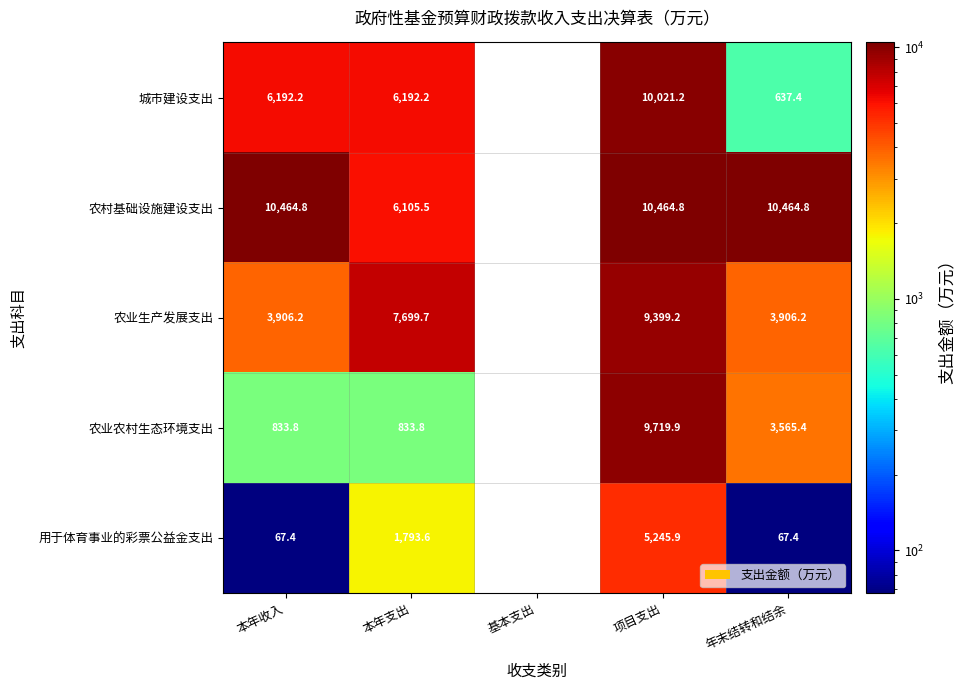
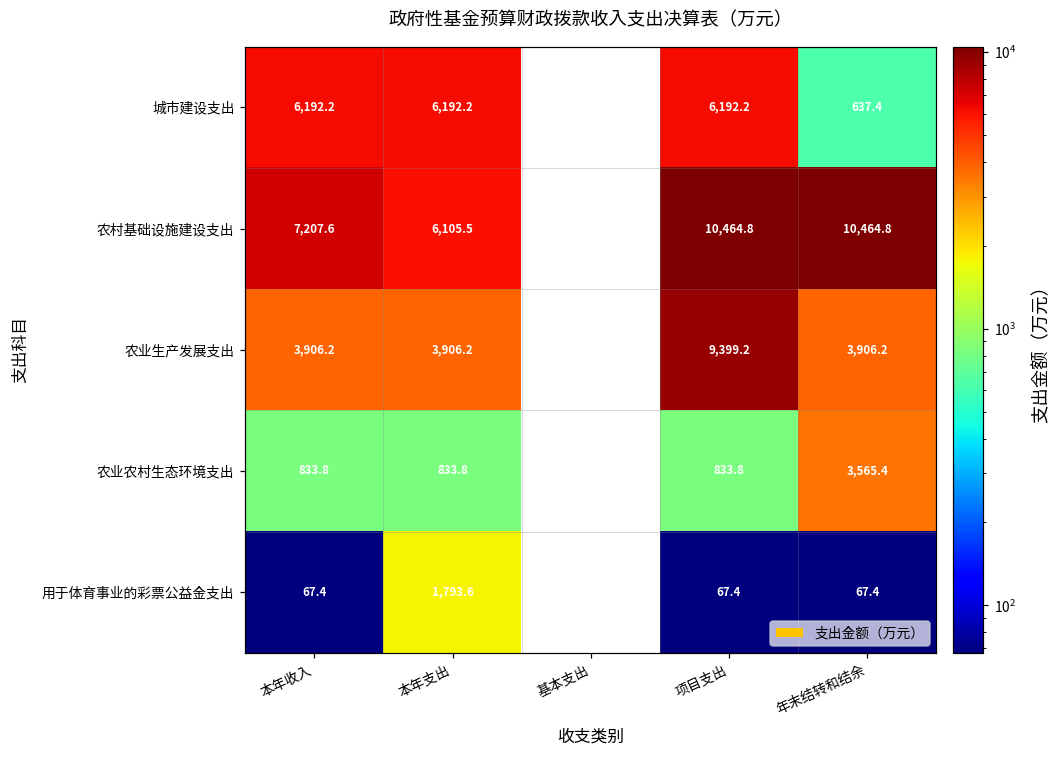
城市建设支出, 项目支出: 10,021.2 -> 6,192.2
农村基础设施建设支出, 本年收入: 10,464.8 -> 7,207.6
农业生产发展支出, 本年支出: 7,699.7 -> 3,906.2
农业农村生态环境支出, 项目支出: 9,719.9 -> 833.8
用于体育事业的彩票公益金支出, 项目支出: 5,245.9 -> 67.4
